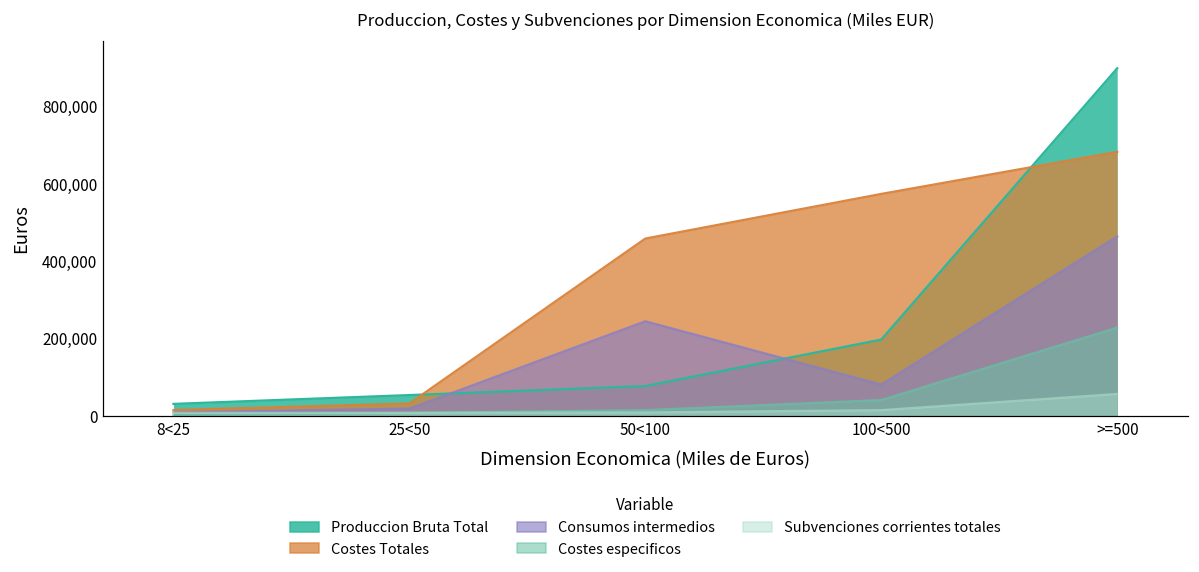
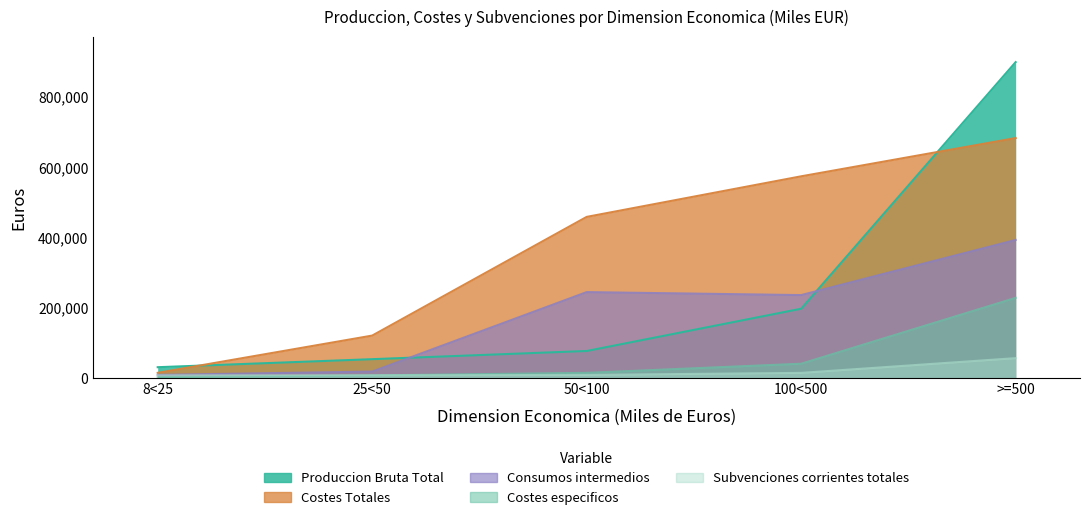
Costes Totales, 25<50: 30,000 -> 120,000
Consumos intermedios, 100<500: 80,000 -> 240,000
Consumos intermedios, >=500: 460,000 -> 390,000
